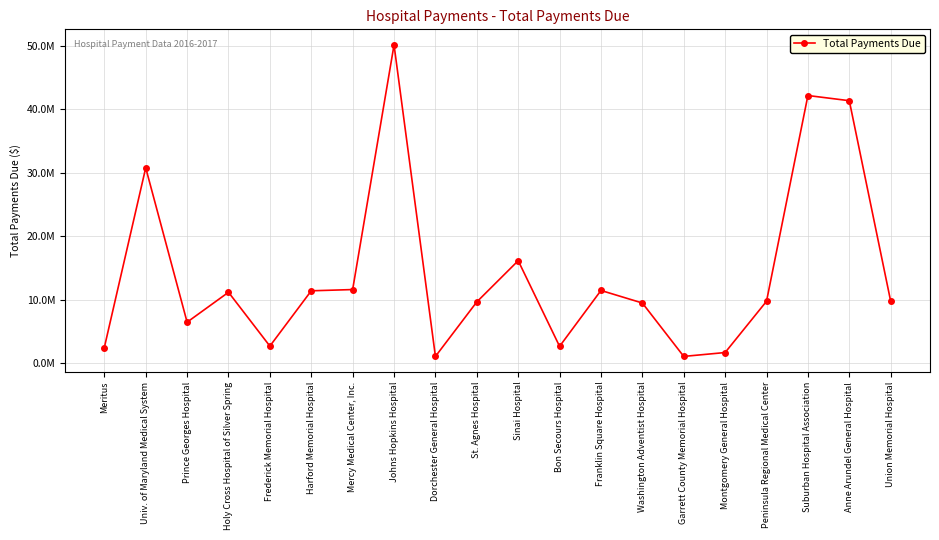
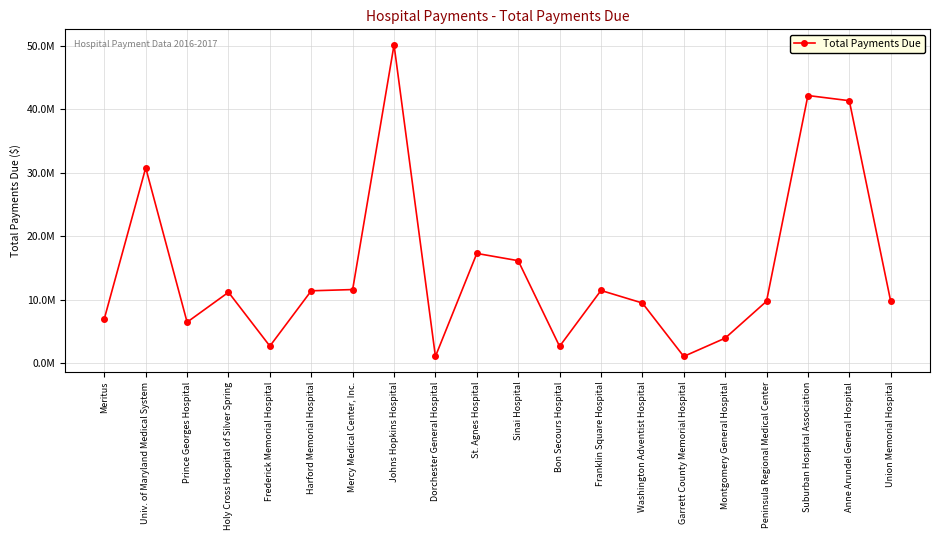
Meritus: 2000000 -> 7000000
St. Agnes Hospital: 10000000 -> 17000000
Montgomery General Hospital: 2000000 -> 4000000
